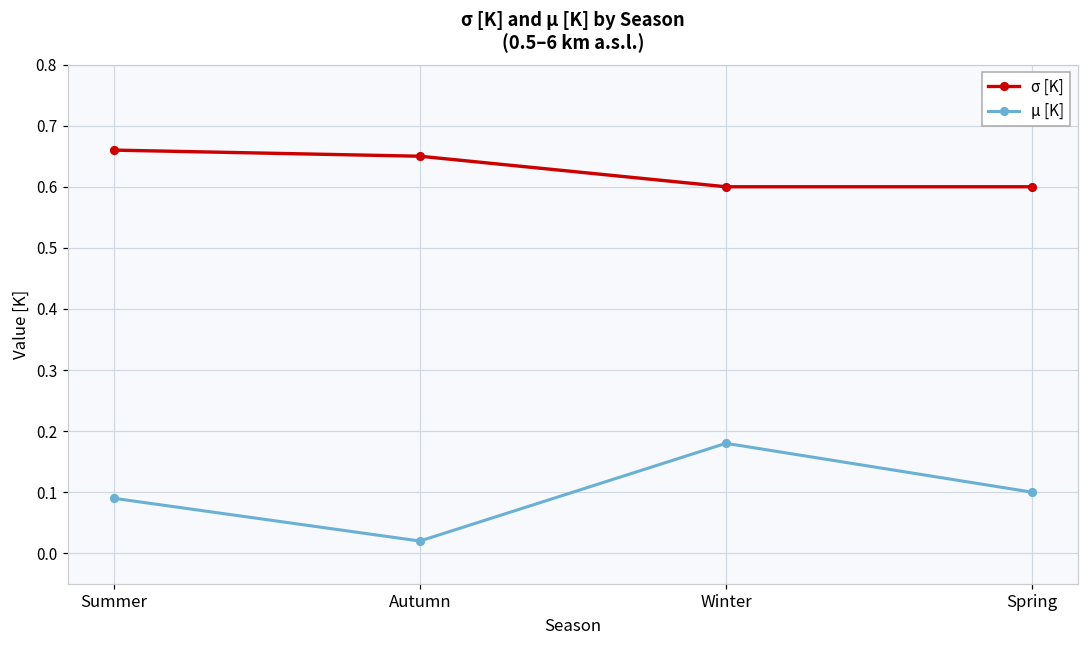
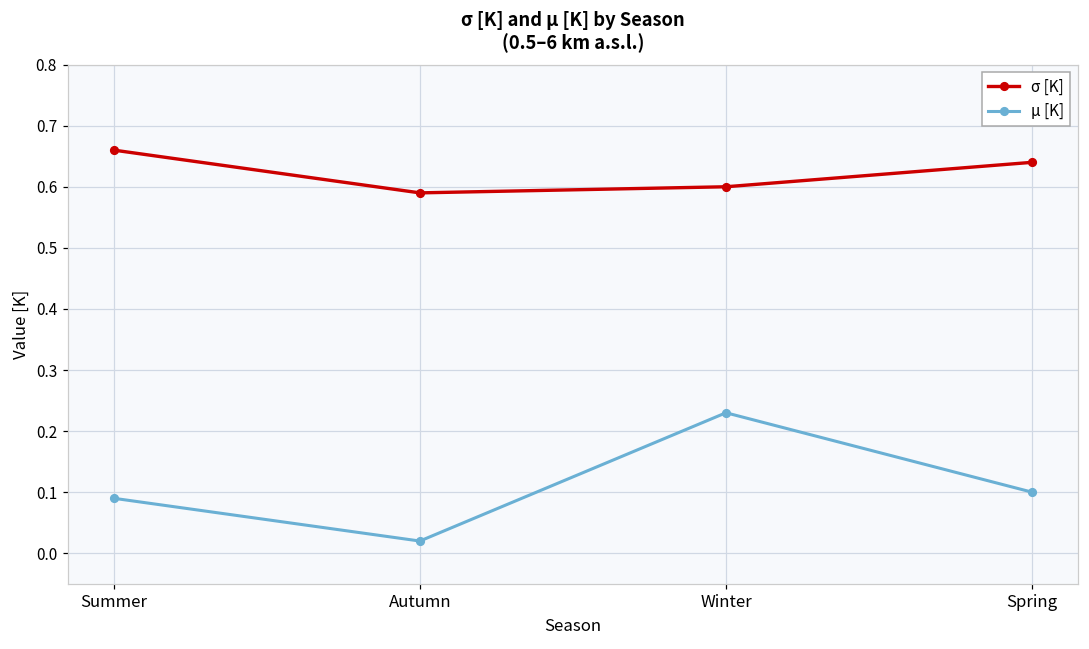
σ [K], Autumn: 0.65 -> 0.59
μ [K], Winter: 0.18 -> 0.23
σ [K], Spring: 0.60 -> 0.64
